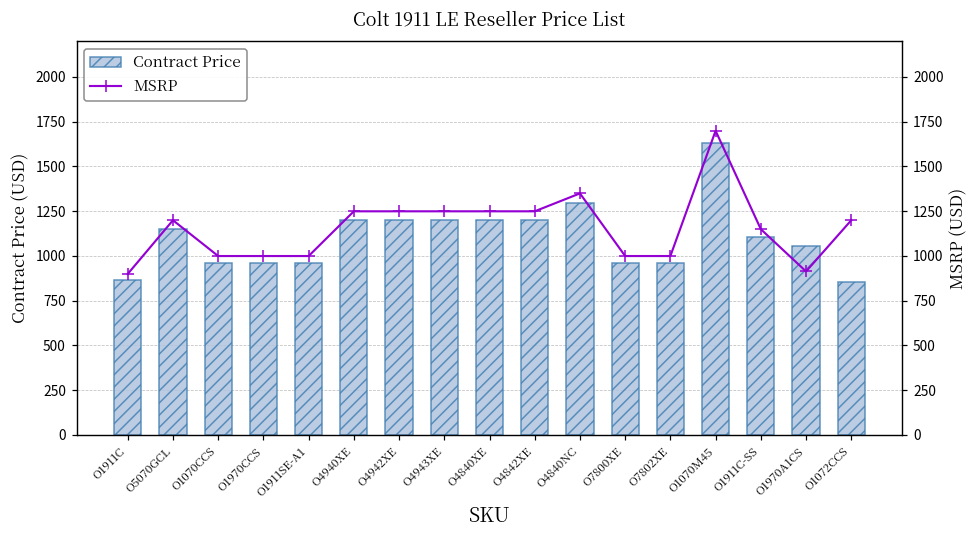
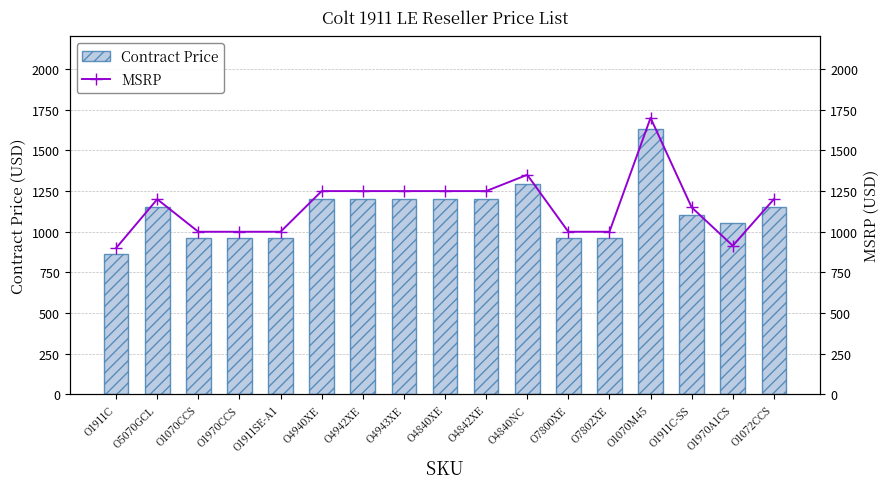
Contract Price, O1072CCS: 850 -> 1150
